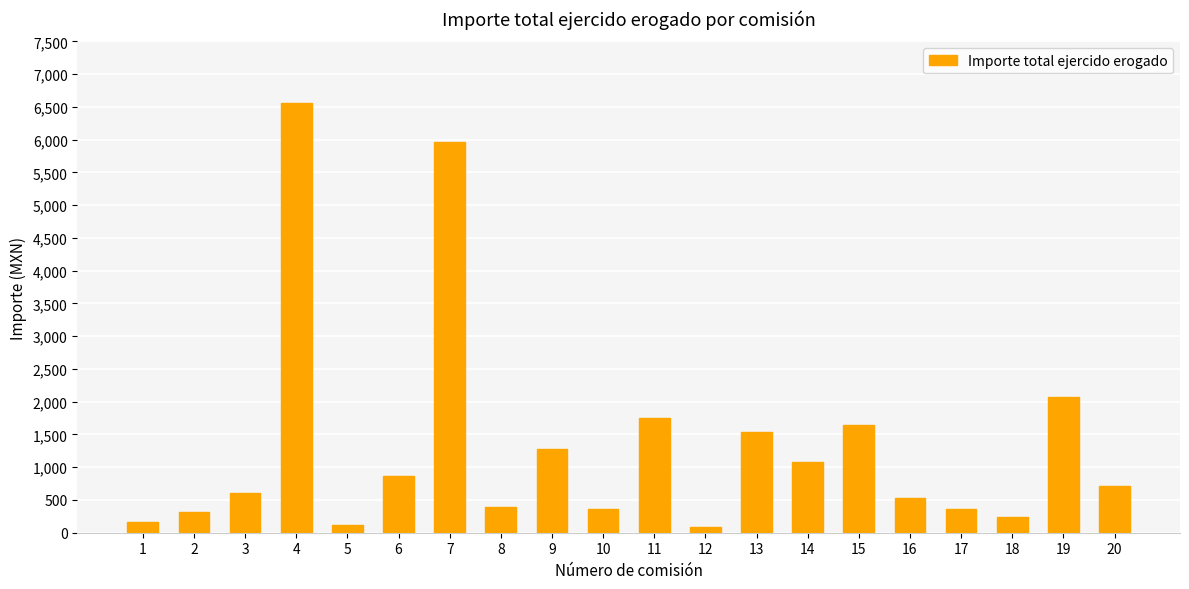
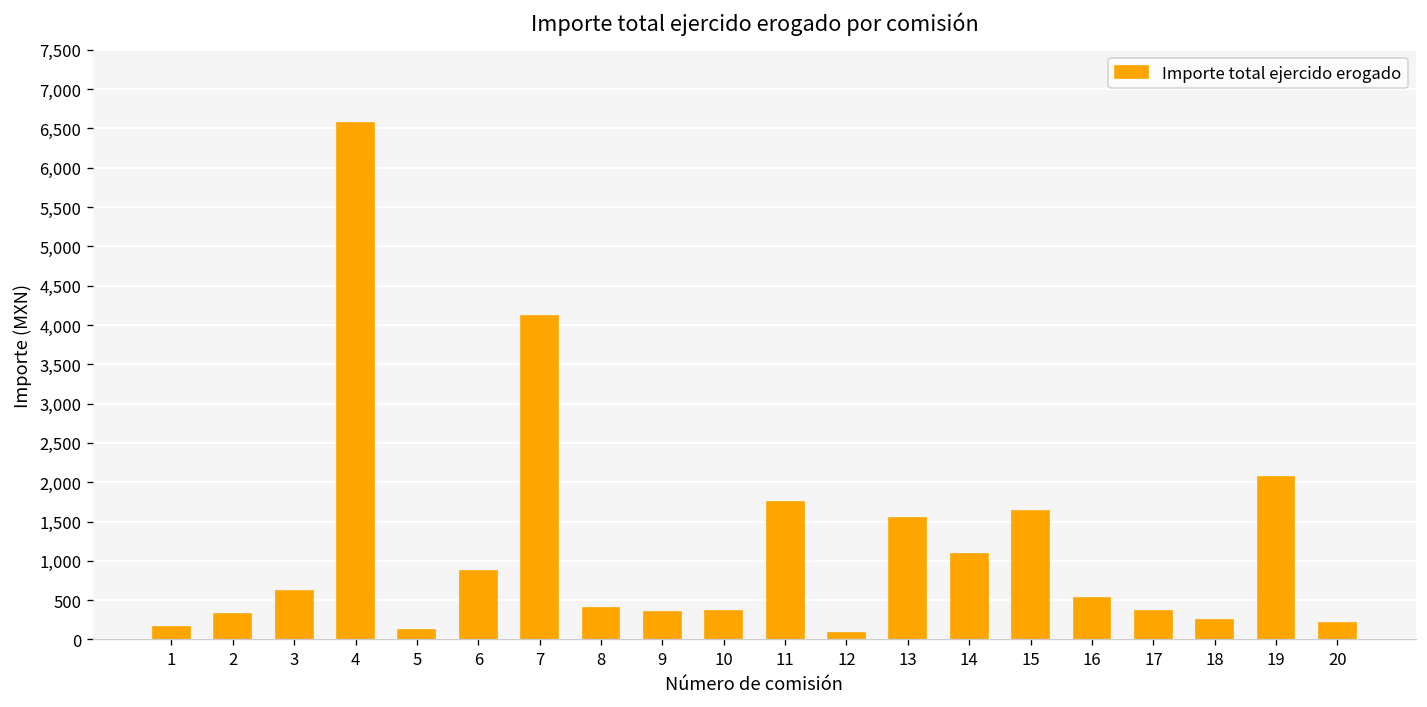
7: 6,000 -> 4,100
9: 1,300 -> 400
20: 700 -> 200
